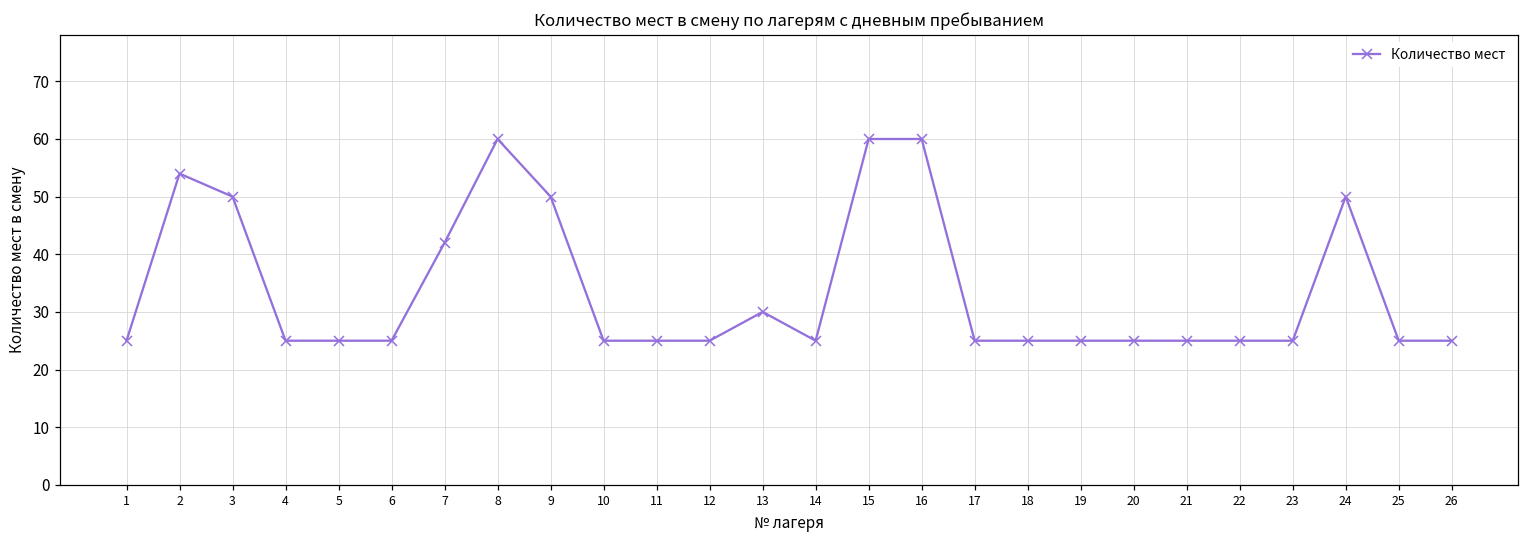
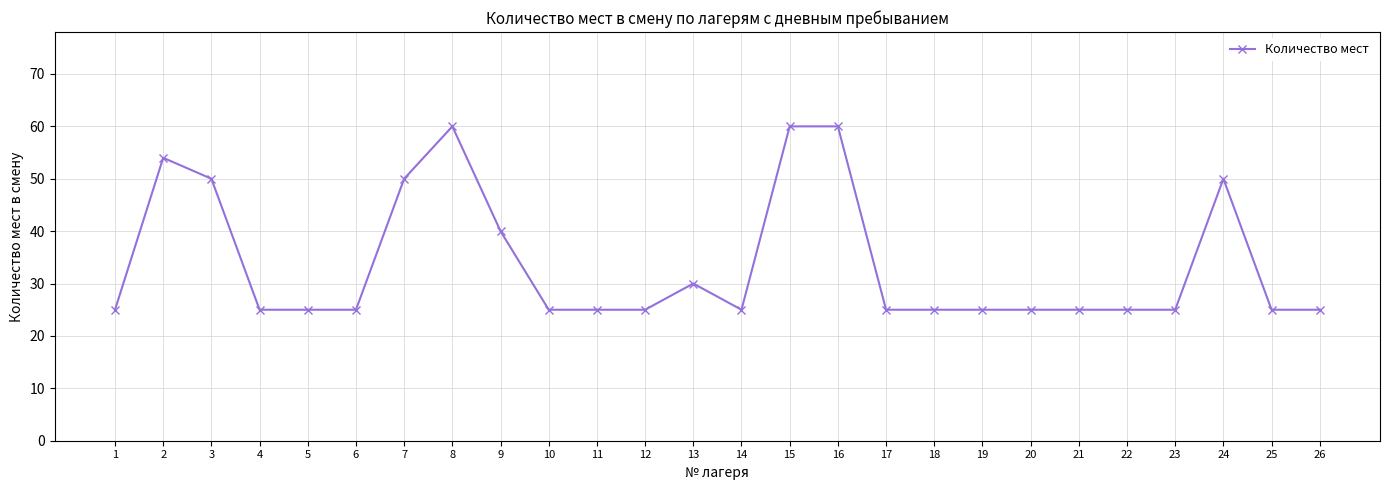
7: 42 -> 50
9: 50 -> 40
